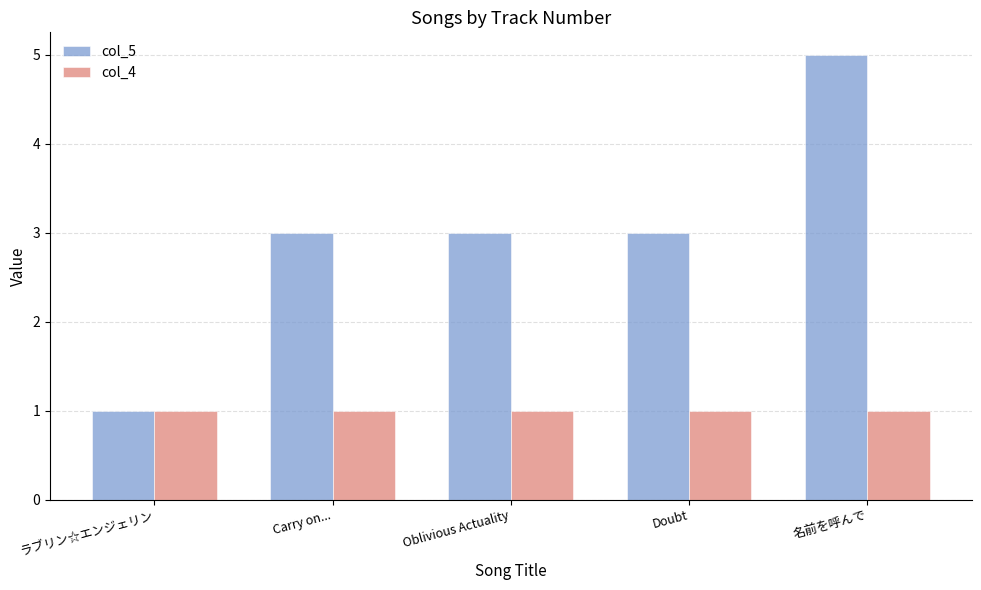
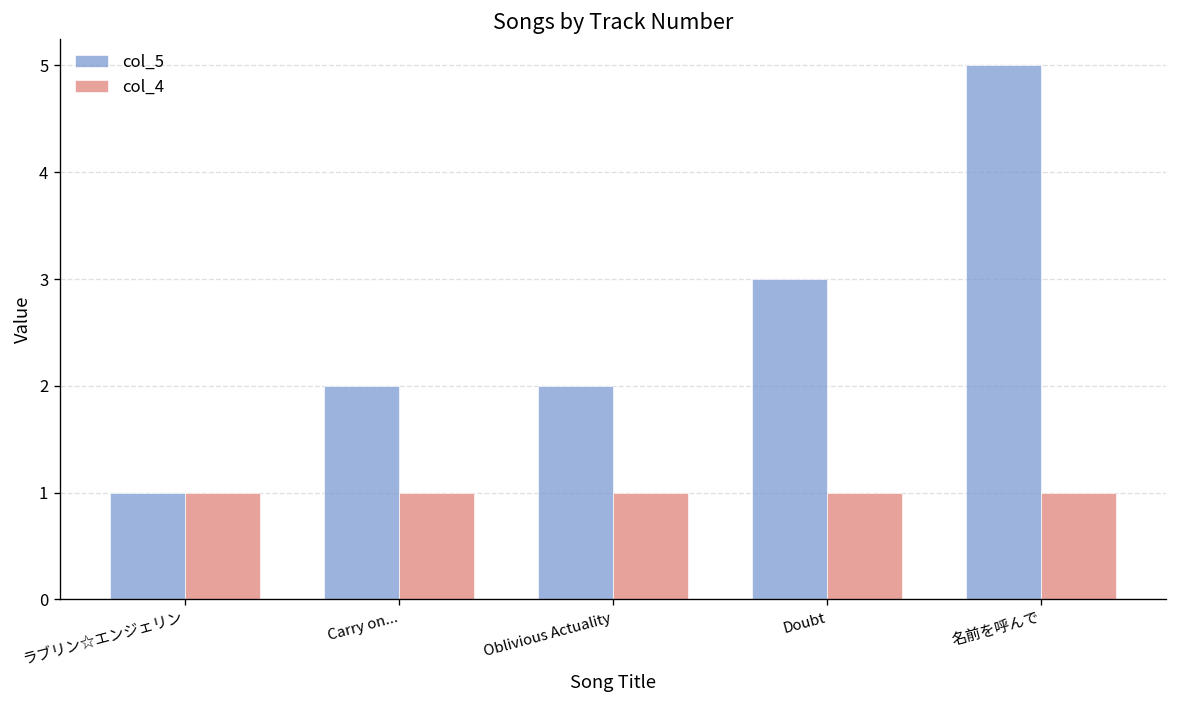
col_5, Carry on...: 3 -> 2
col_5, Oblivious Actuality: 3 -> 2
